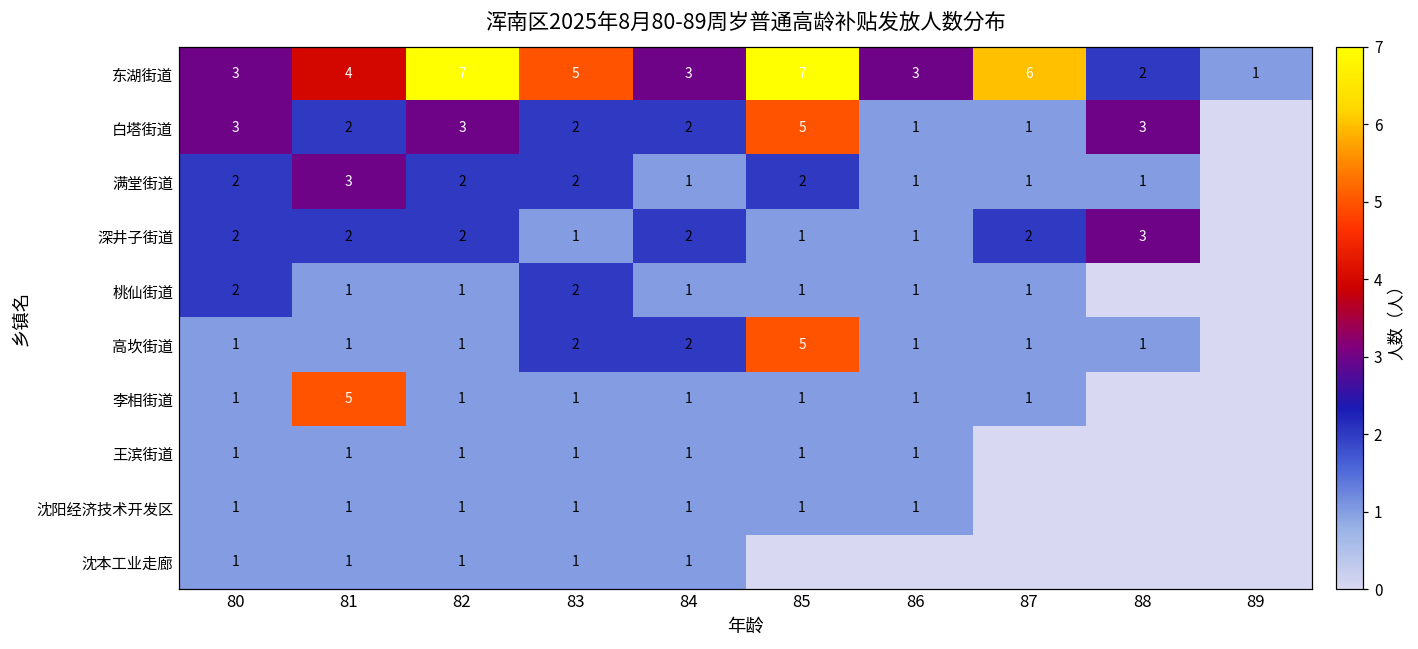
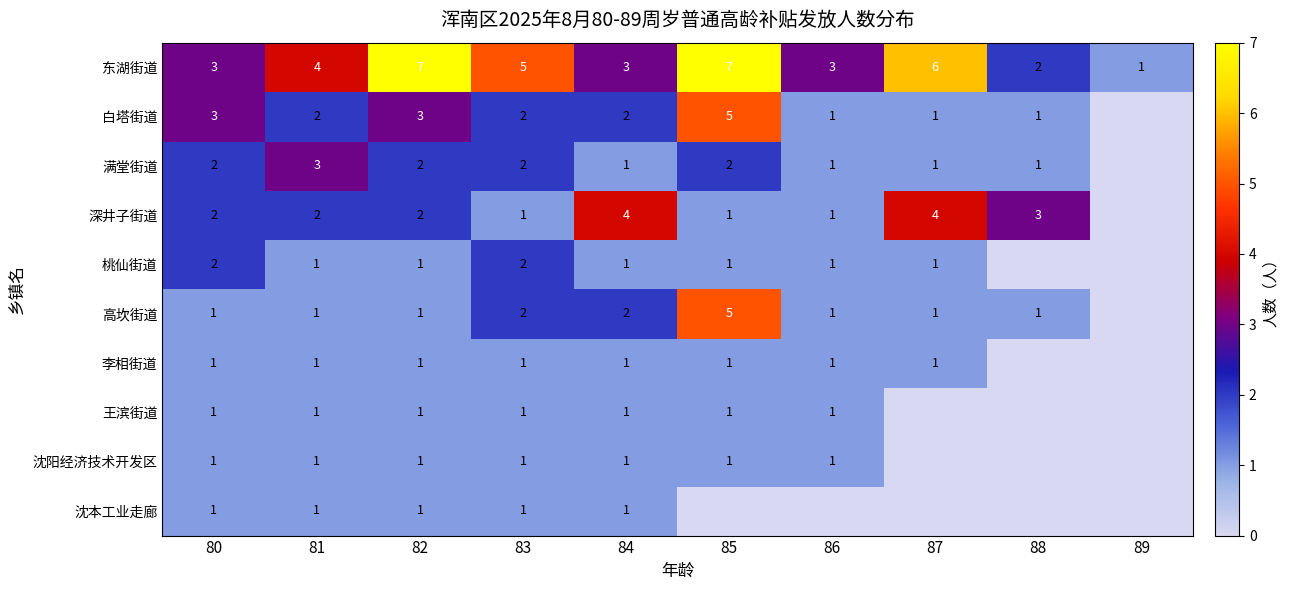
白塔街道, 88: 3 -> 1
深井子街道, 84: 2 -> 4
深井子街道, 87: 2 -> 4
李相街道, 81: 5 -> 1
